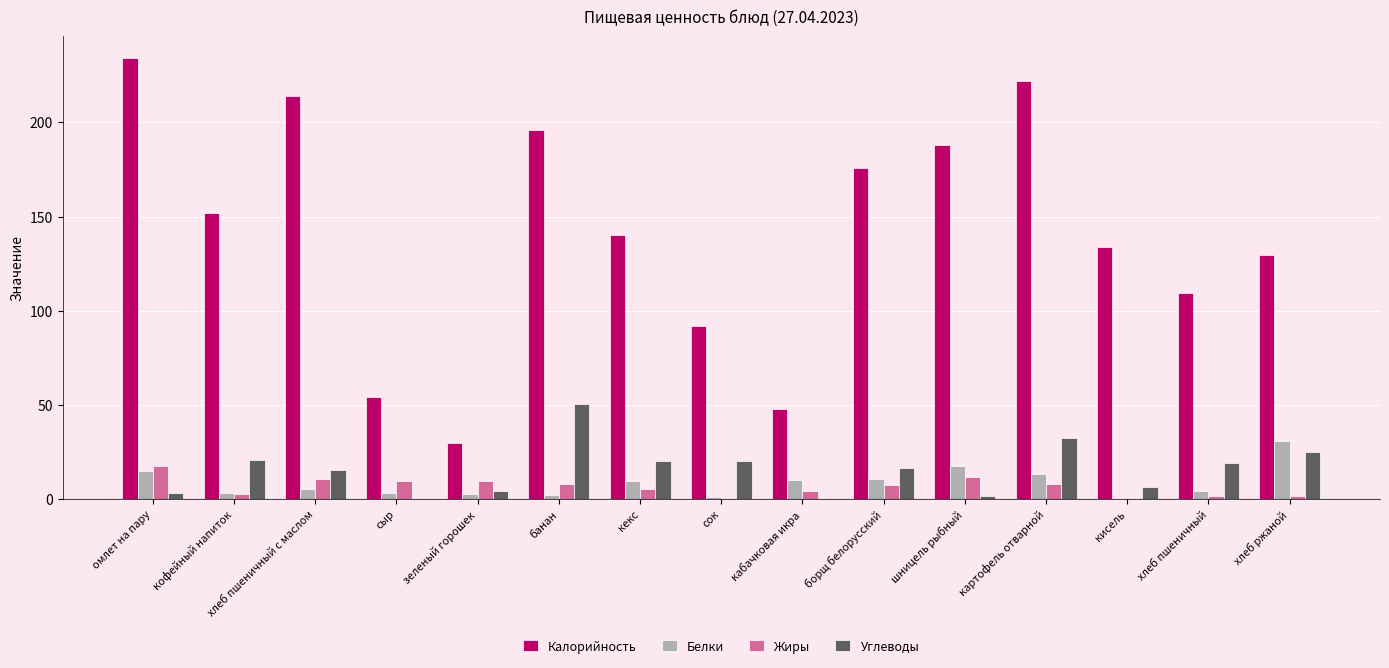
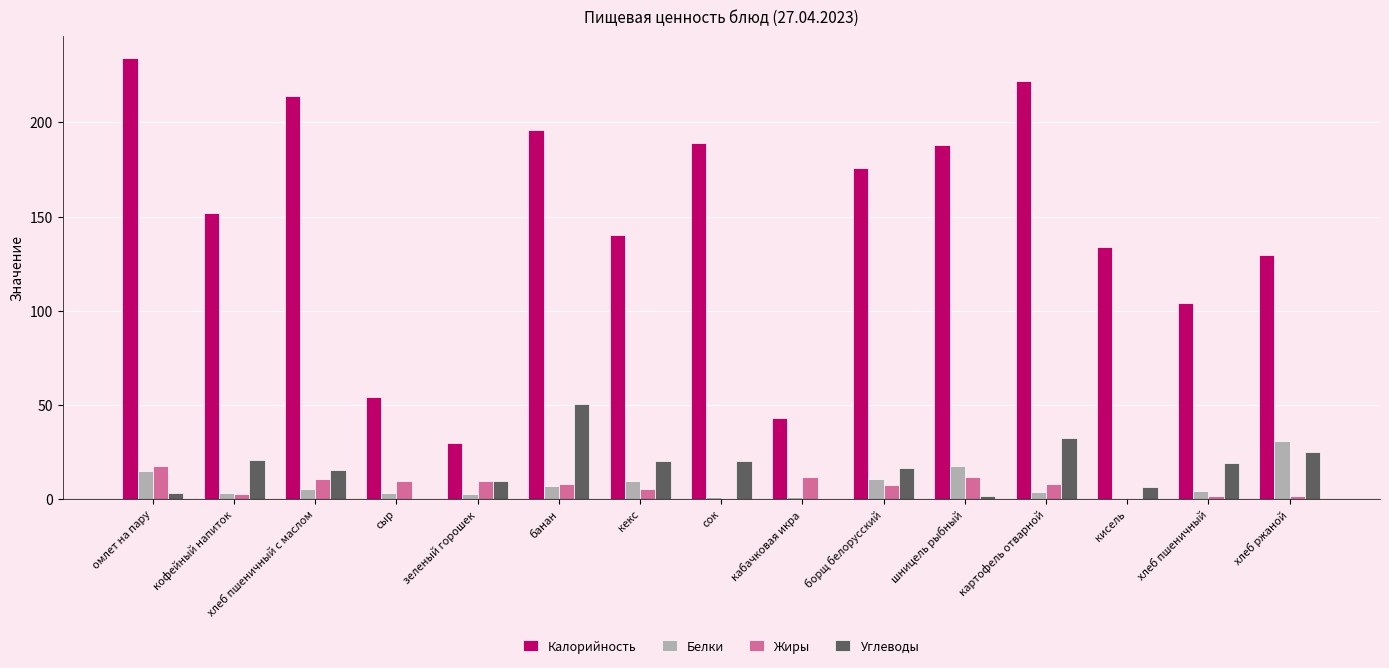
Углеводы, зеленый горошек: 5 -> 10
Белки, банан: 2 -> 7
Калорийность, сок: 92 -> 189
Калорийность, кабачковая икра: 48 -> 43
Белки, кабачковая икра: 10 -> 1
Жиры, кабачковая икра: 5 -> 12
Белки, картофель отварной: 14 -> 4
Калорийность, хлеб пшеничный: 110 -> 104
